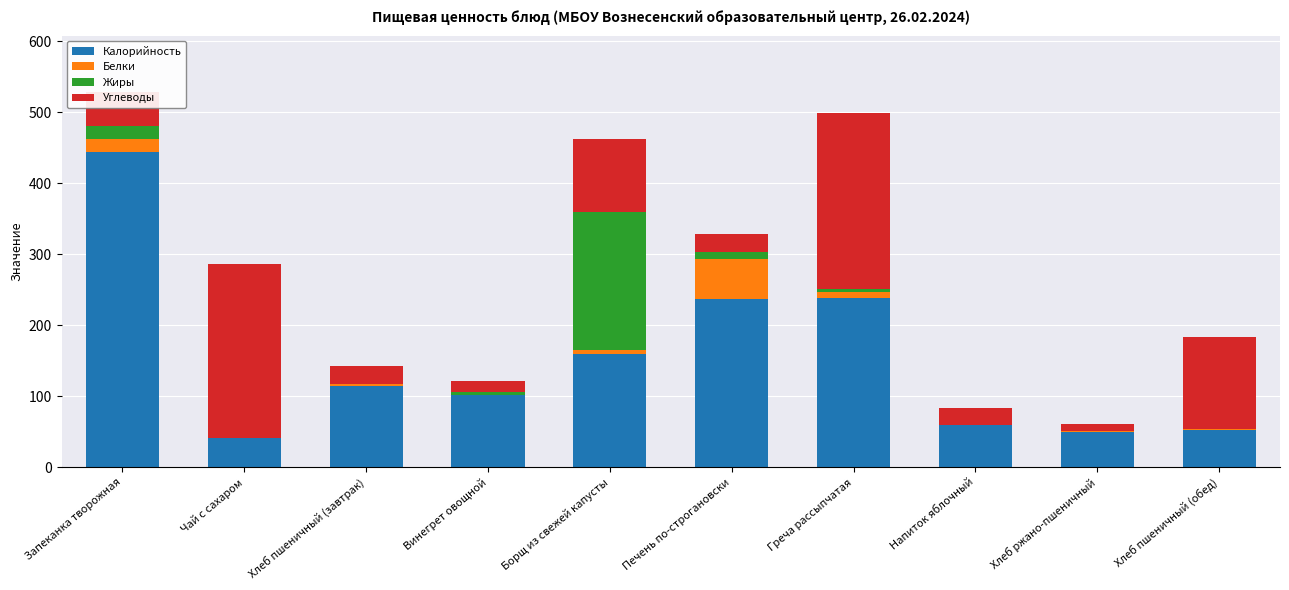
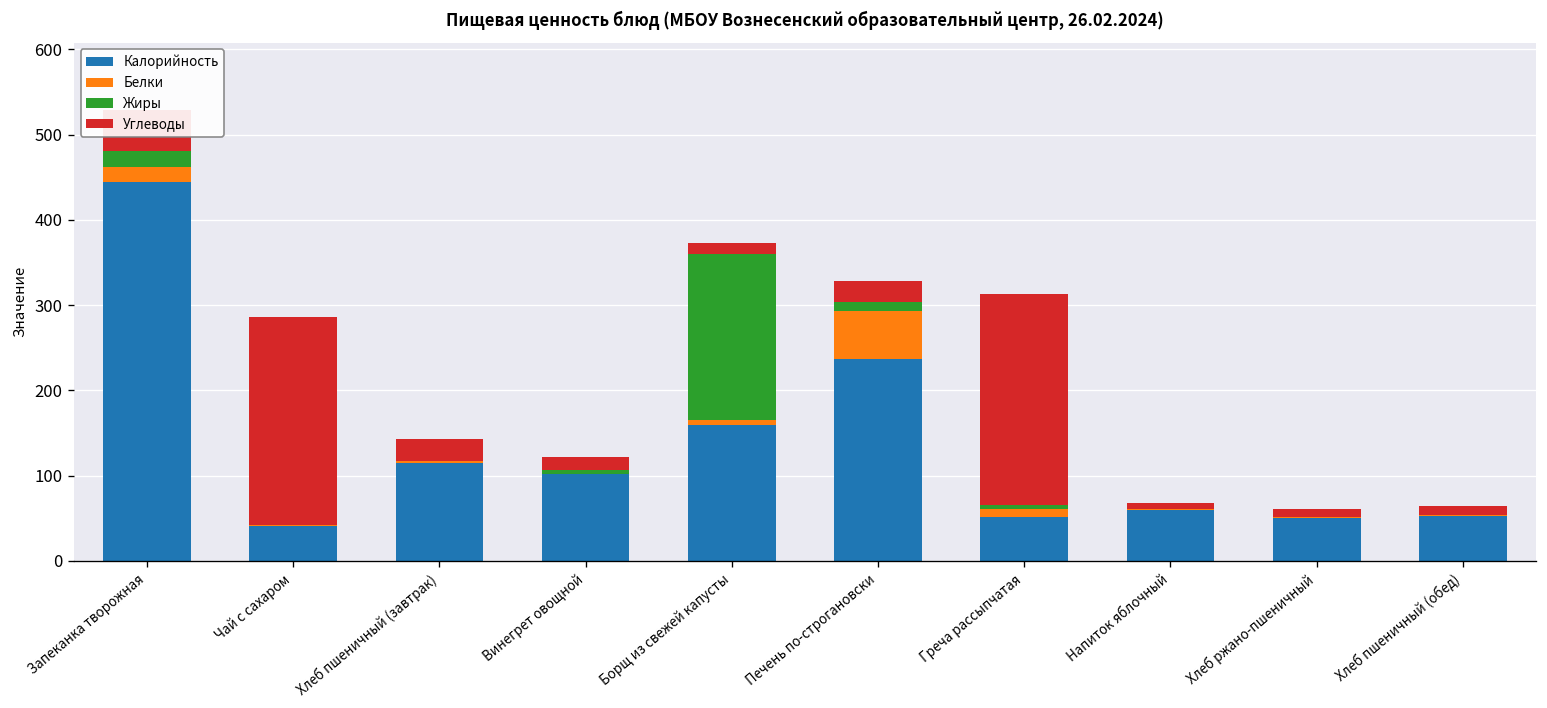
Углеводы, Борщ из свежей капусты: 100 -> 10
Калорийность, Греча рассыпчатая: 240 -> 50
Углеводы, Напиток яблочный: 20 -> 10
Углеводы, Хлеб пшеничный (обед): 130 -> 10
